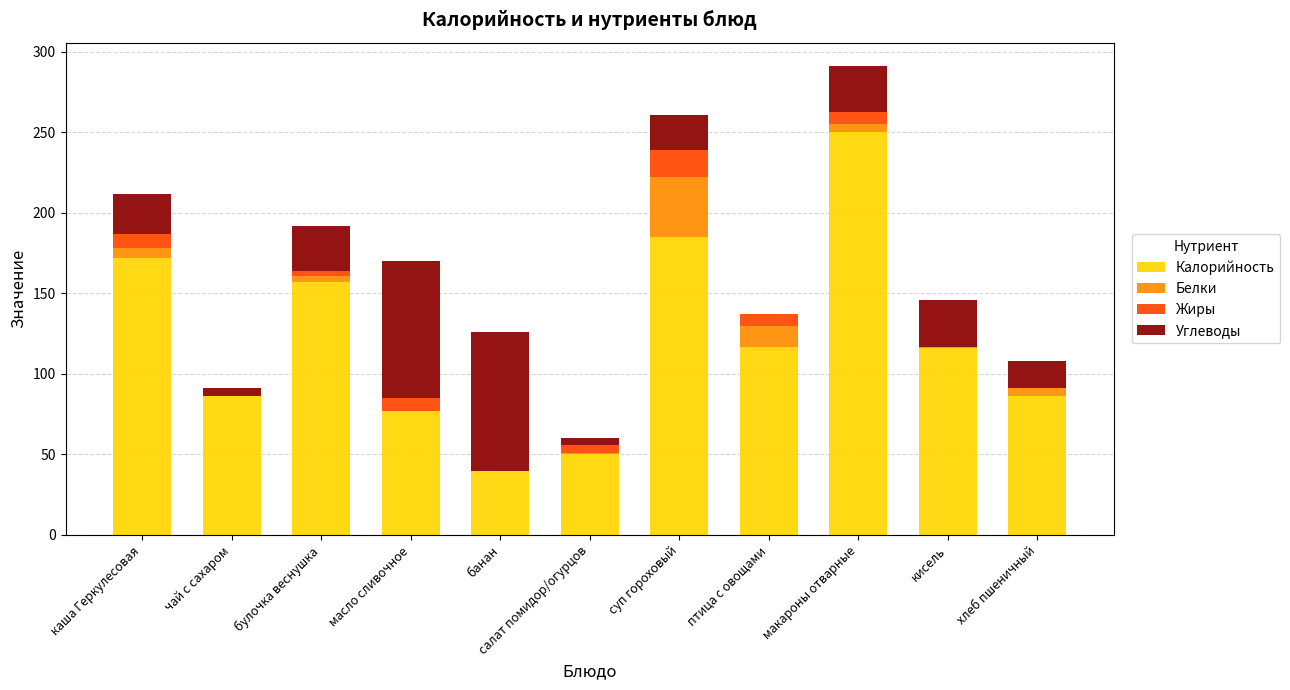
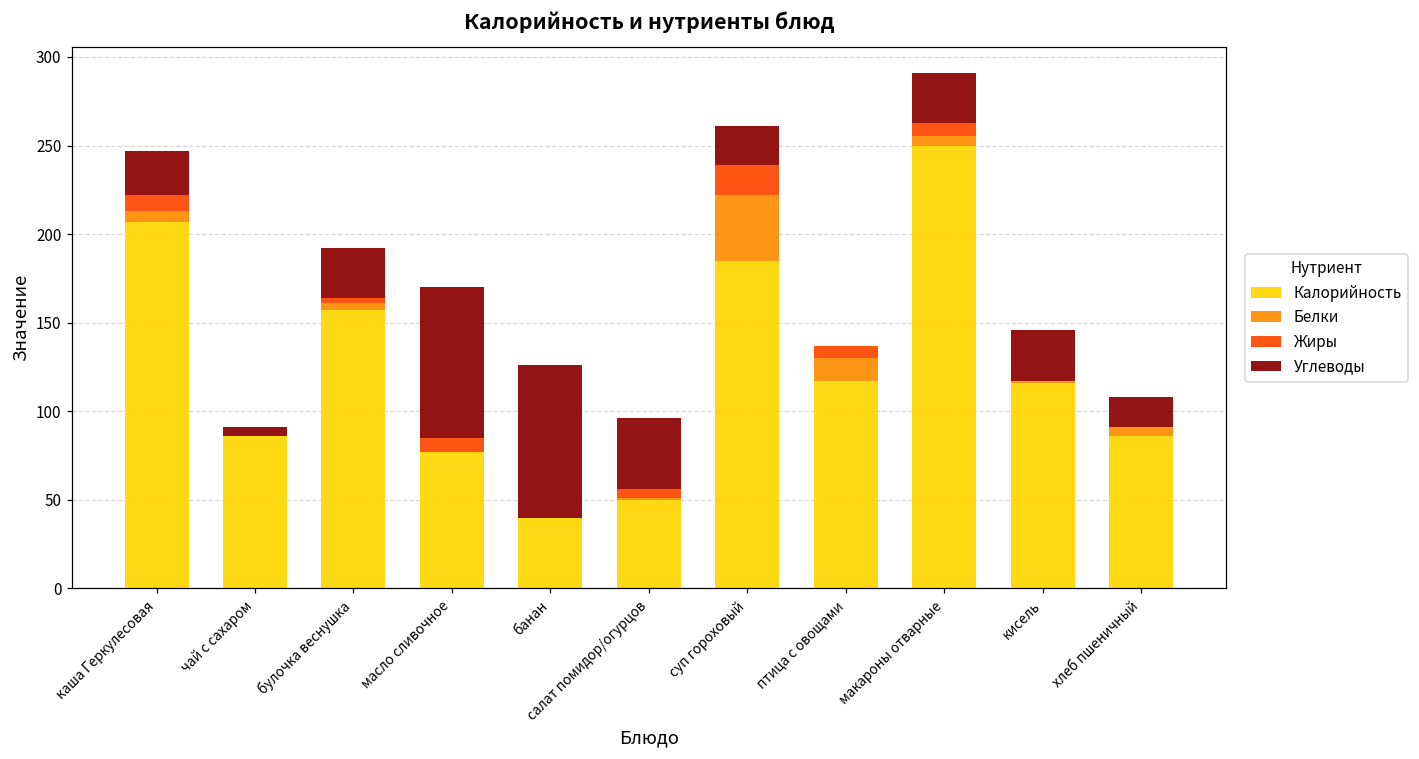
Калорийность, каша Геркулесовая: 172 -> 207
Углеводы, салат помидор/огурцов: 4 -> 40
